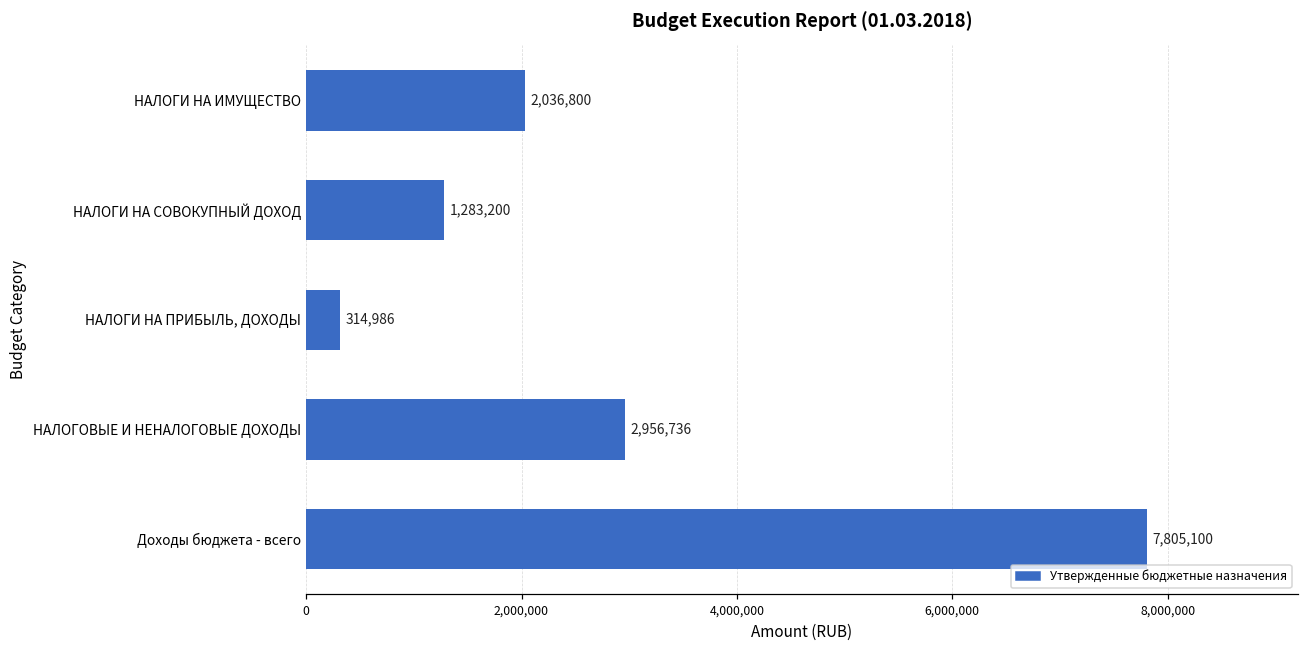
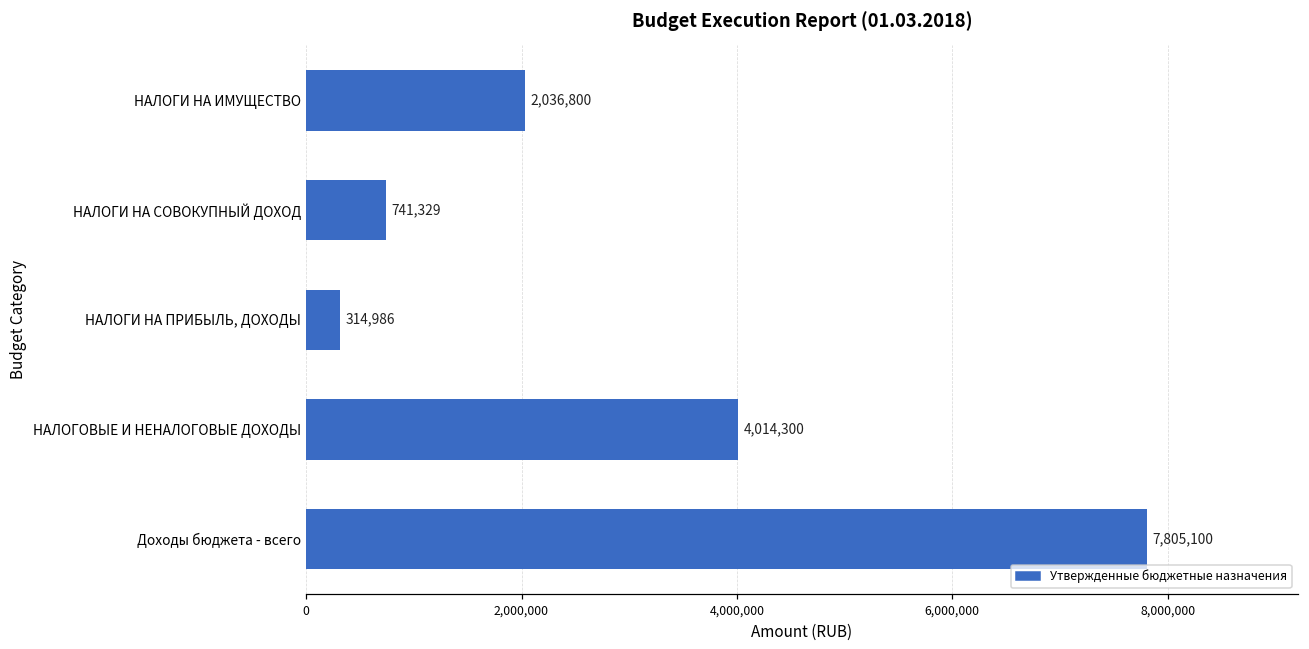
НАЛОГИ НА СОВОКУПНЫЙ ДОХОД: 1,283,200 -> 741,329
НАЛОГОВЫЕ И НЕНАЛОГОВЫЕ ДОХОДЫ: 2,956,736 -> 4,014,300
